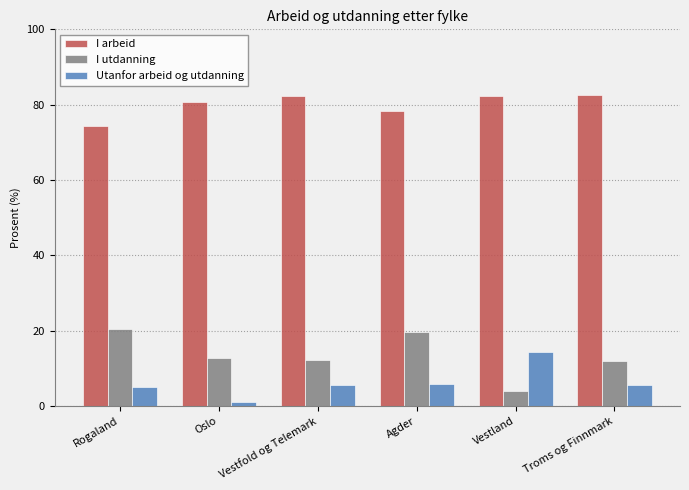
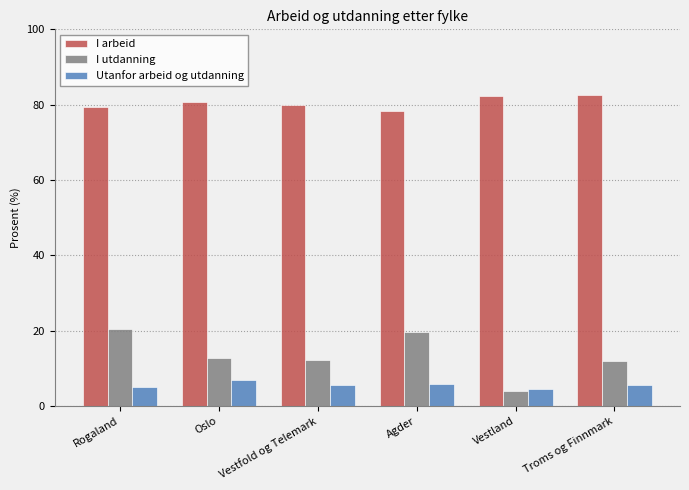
I arbeid, Rogaland: 74 -> 79
Utanfor arbeid og utdanning, Oslo: 1 -> 7
I arbeid, Vestfold og Telemark: 82 -> 80
Utanfor arbeid og utdanning, Vestland: 14 -> 5
